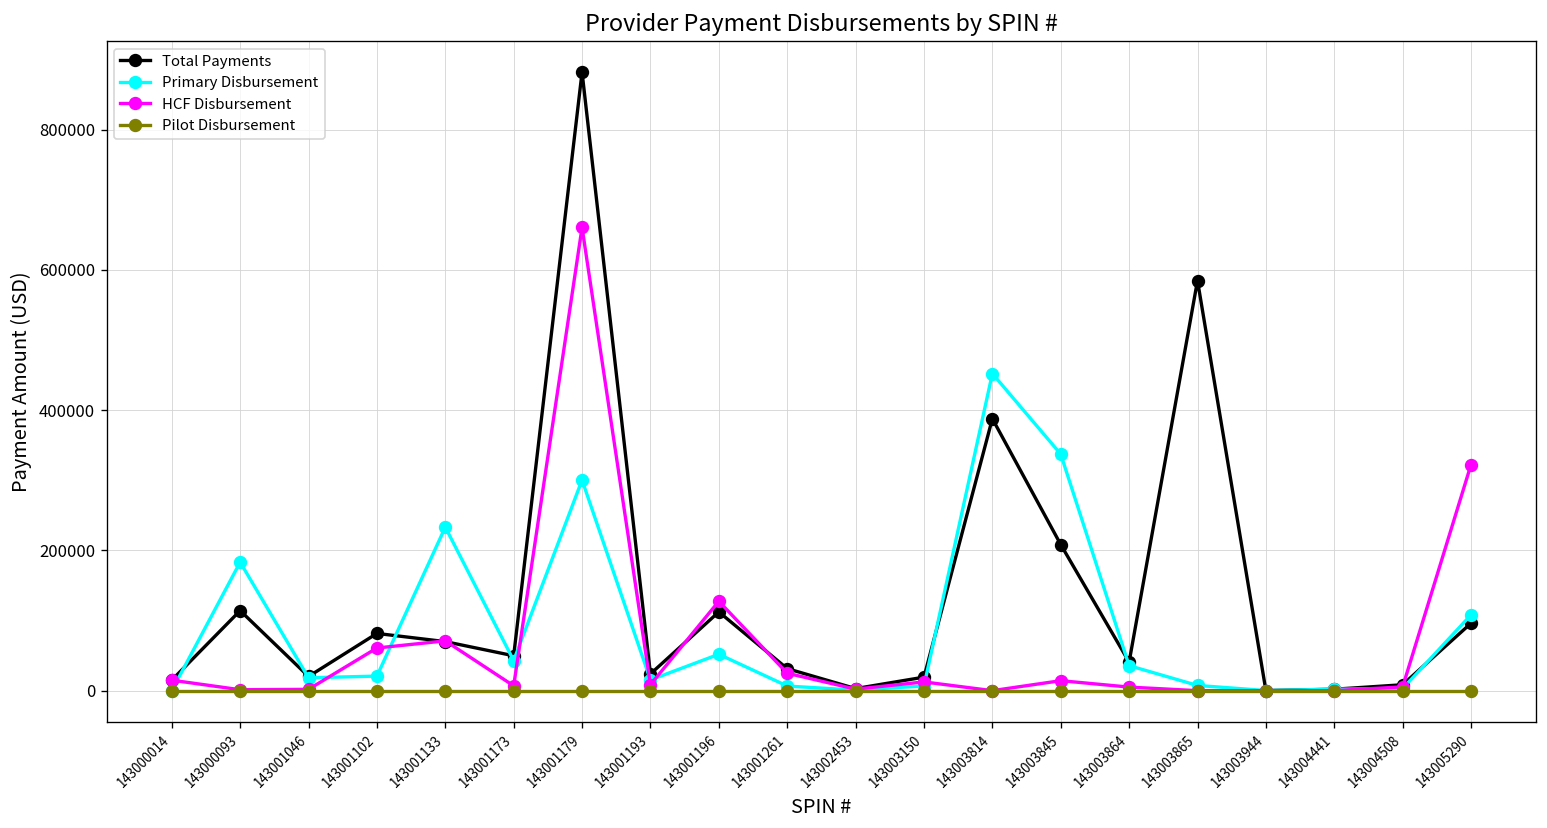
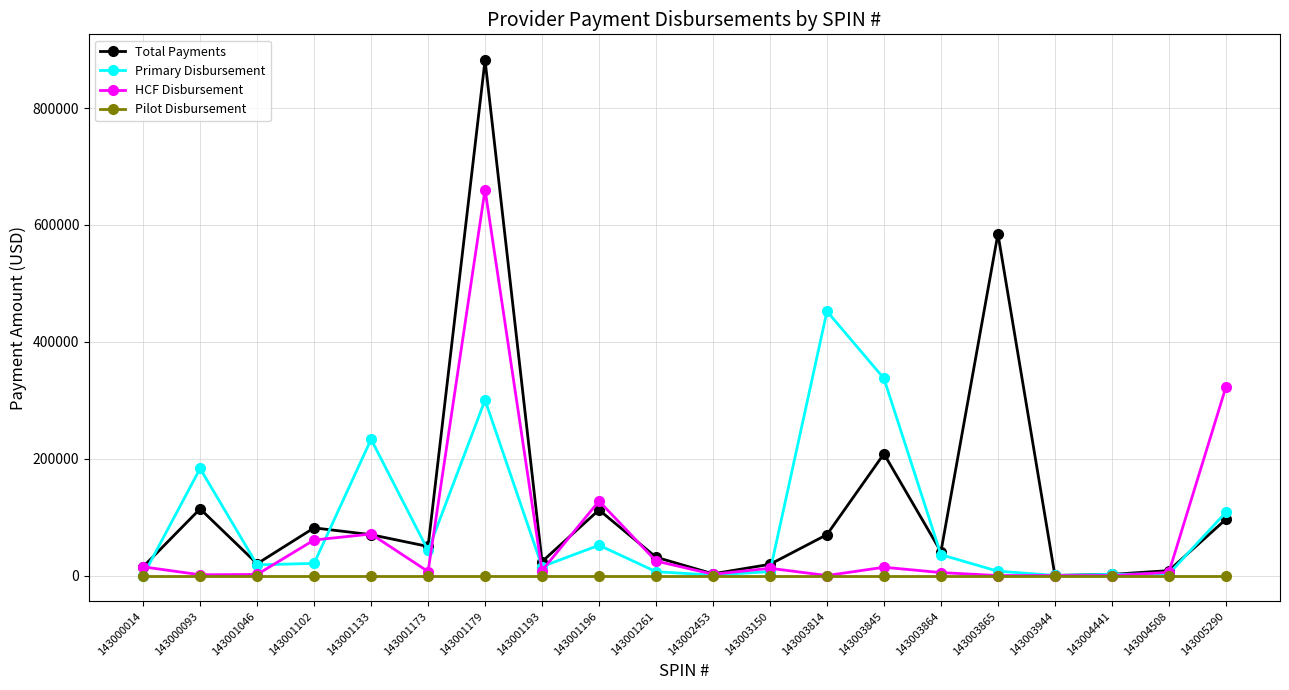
Total Payments, 143003814: 390000 -> 70000
